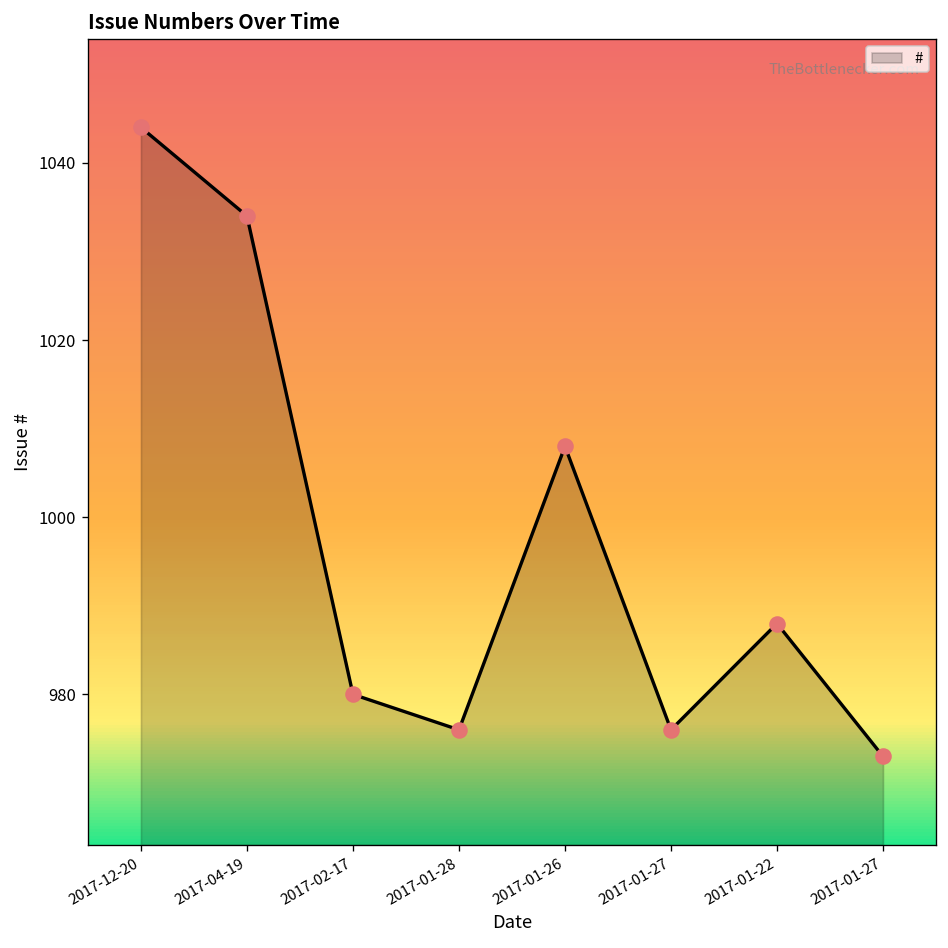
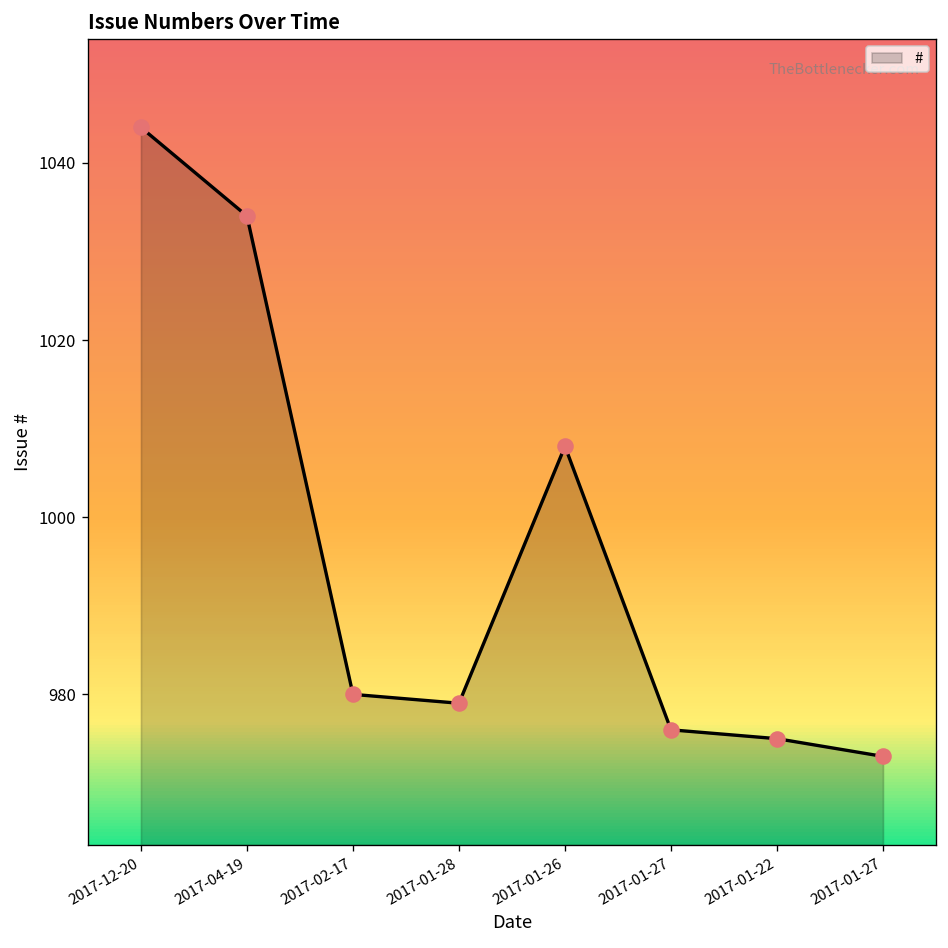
2017-01-28: 976 -> 979
2017-01-22: 988 -> 975
